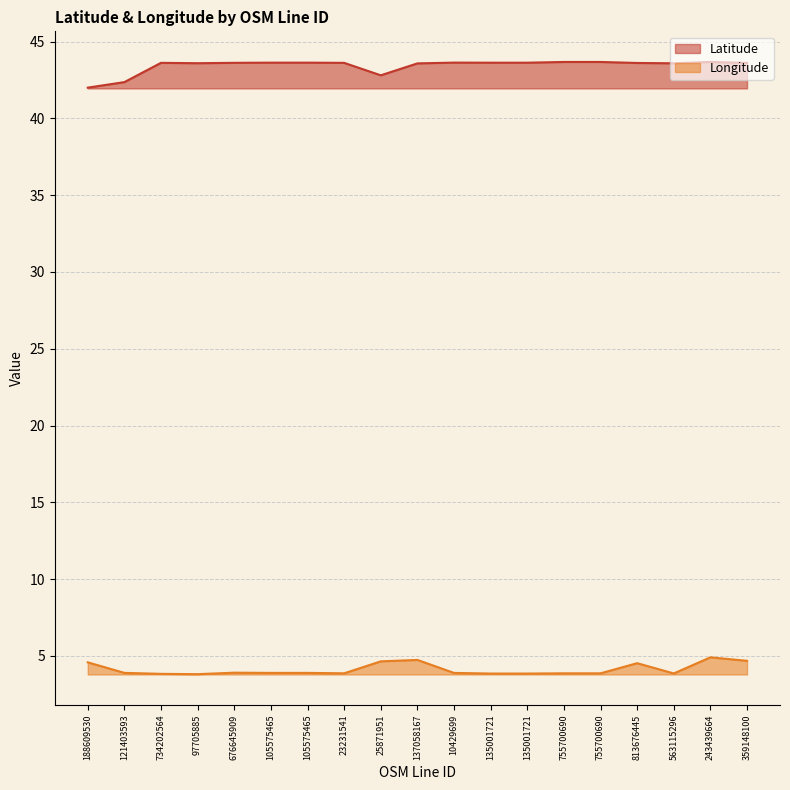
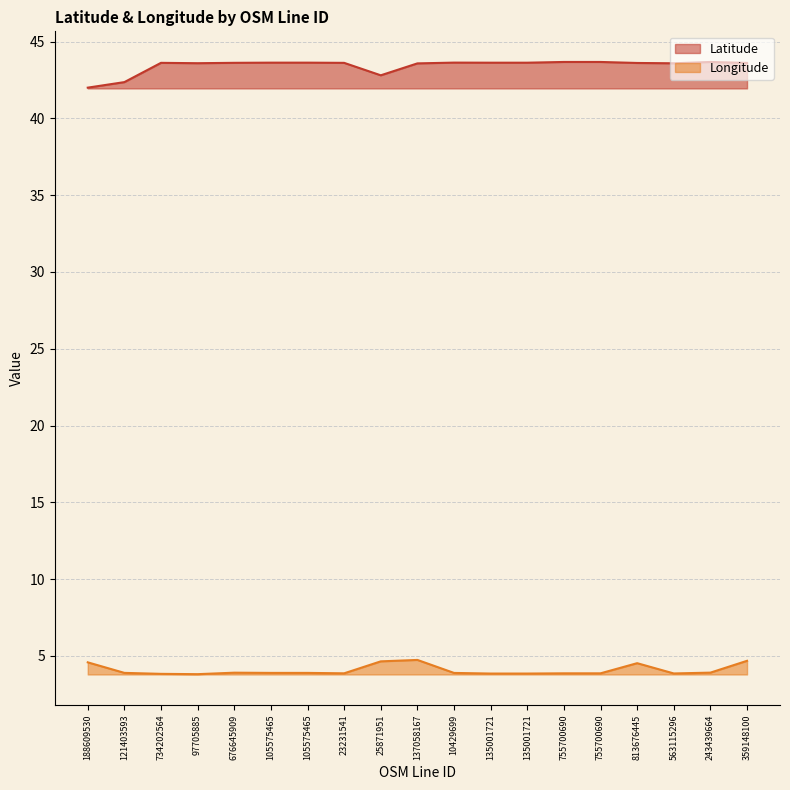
Longitude, 243439664: 4.9 -> 3.9
